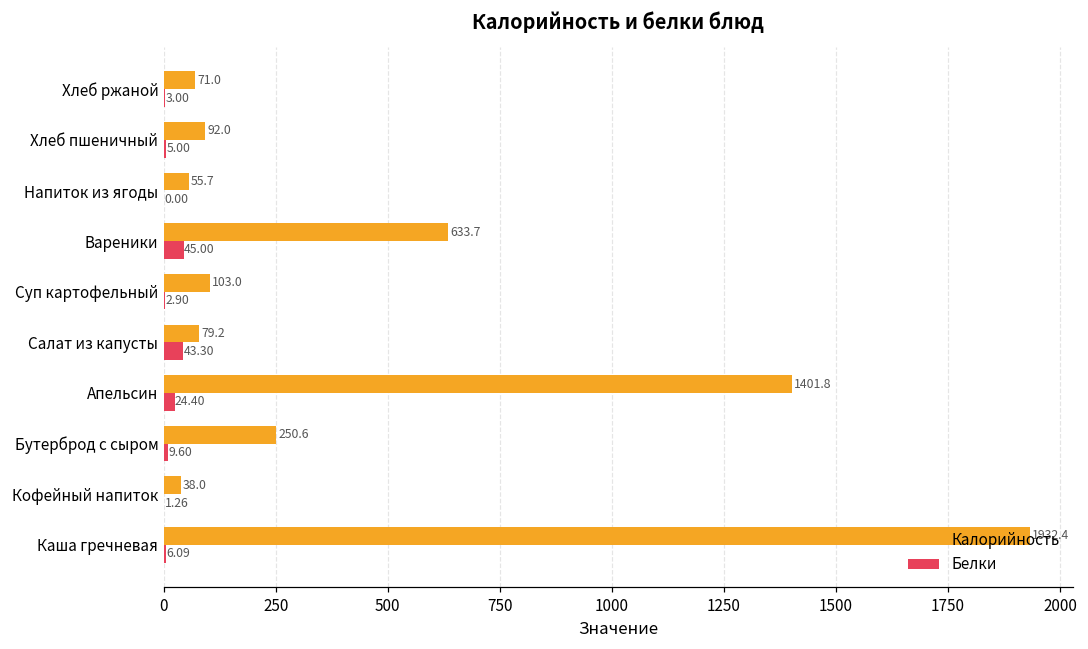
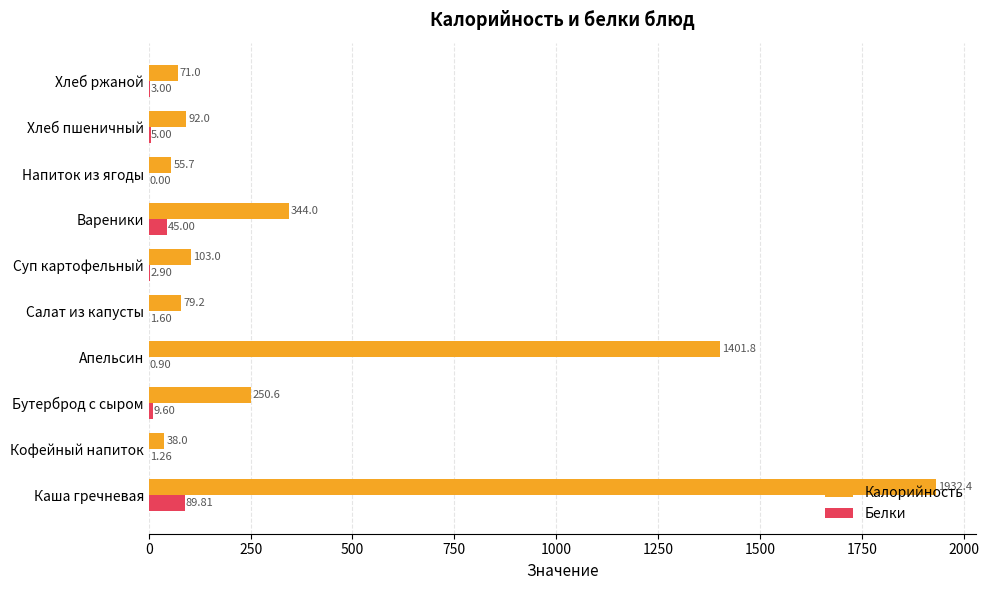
Калорийность, Вареники: 633.7 -> 344.0
Белки, Салат из капусты: 43.30 -> 1.60
Белки, Апельсин: 24.40 -> 0.90
Белки, Каша гречневая: 6.09 -> 89.81
